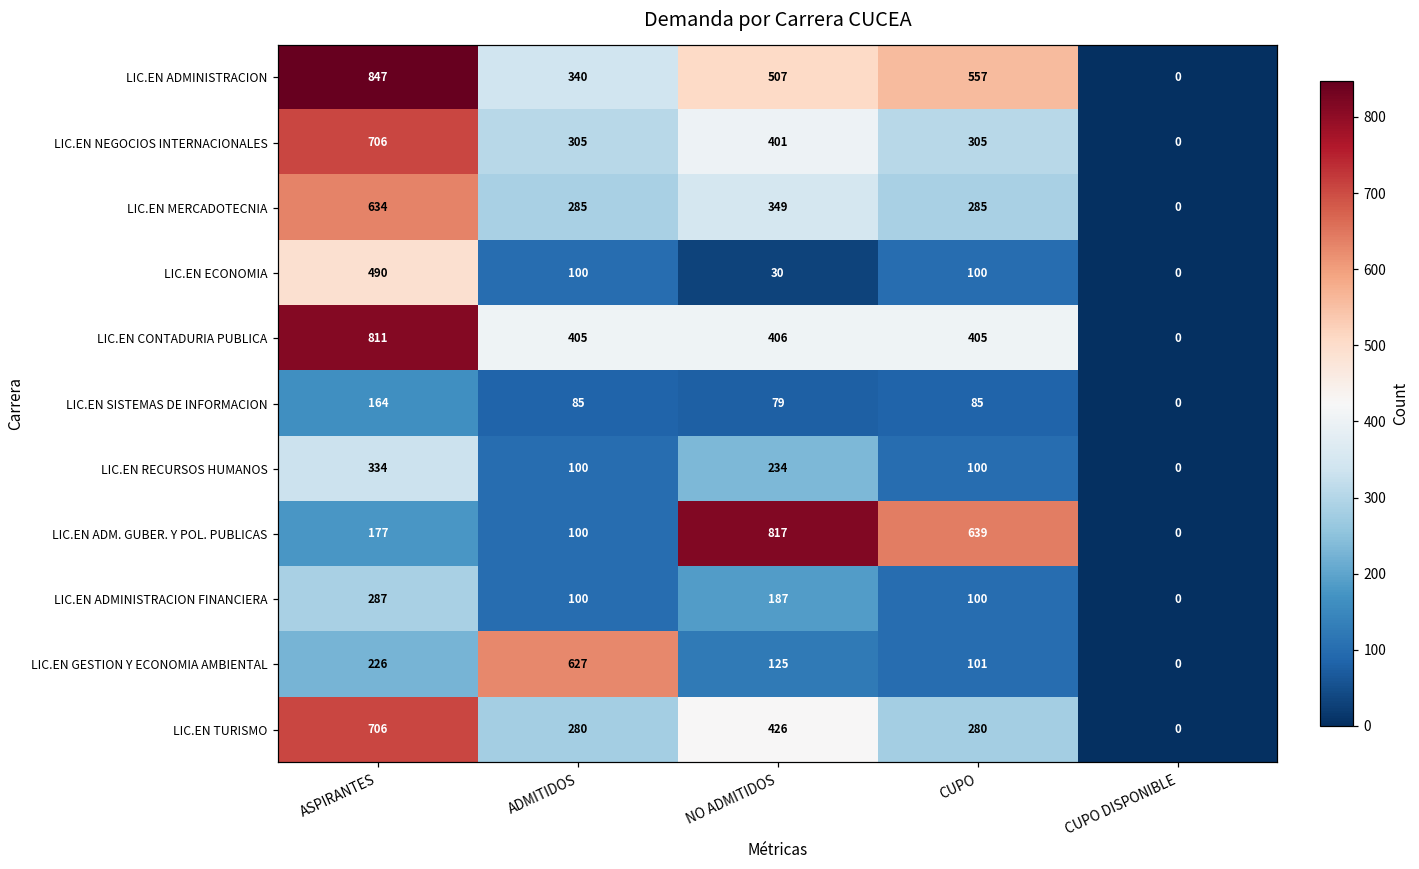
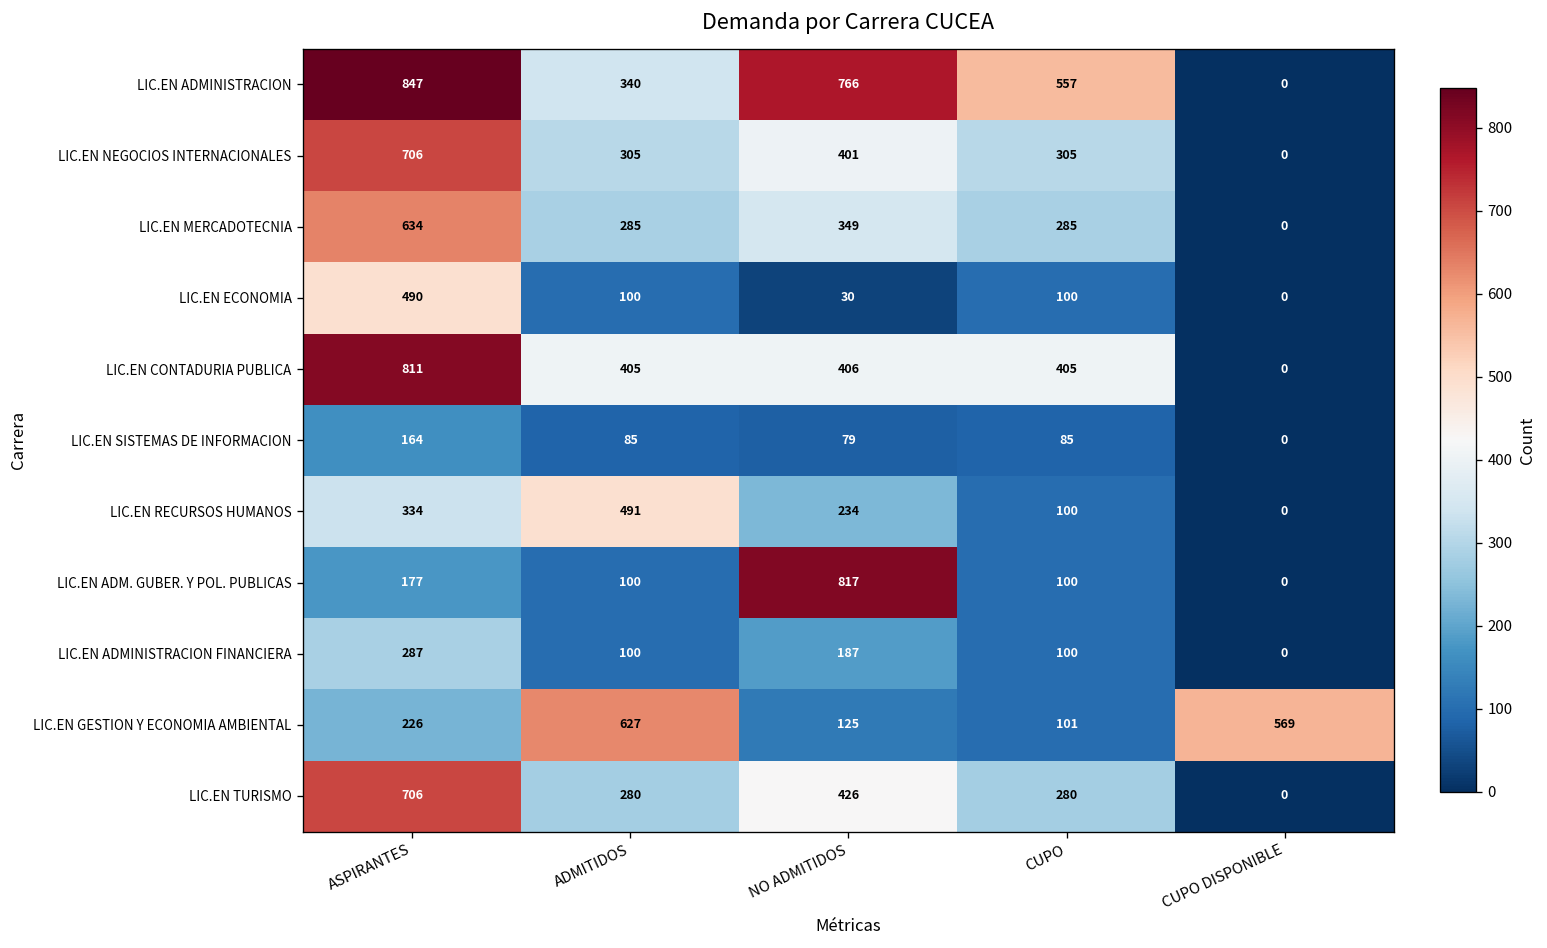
LIC.EN ADMINISTRACION, NO ADMITIDOS: 507 -> 766
LIC.EN RECURSOS HUMANOS, ADMITIDOS: 100 -> 491
LIC.EN ADM. GUBER. Y POL. PUBLICAS, CUPO: 639 -> 100
LIC.EN GESTION Y ECONOMIA AMBIENTAL, CUPO DISPONIBLE: 0 -> 569
